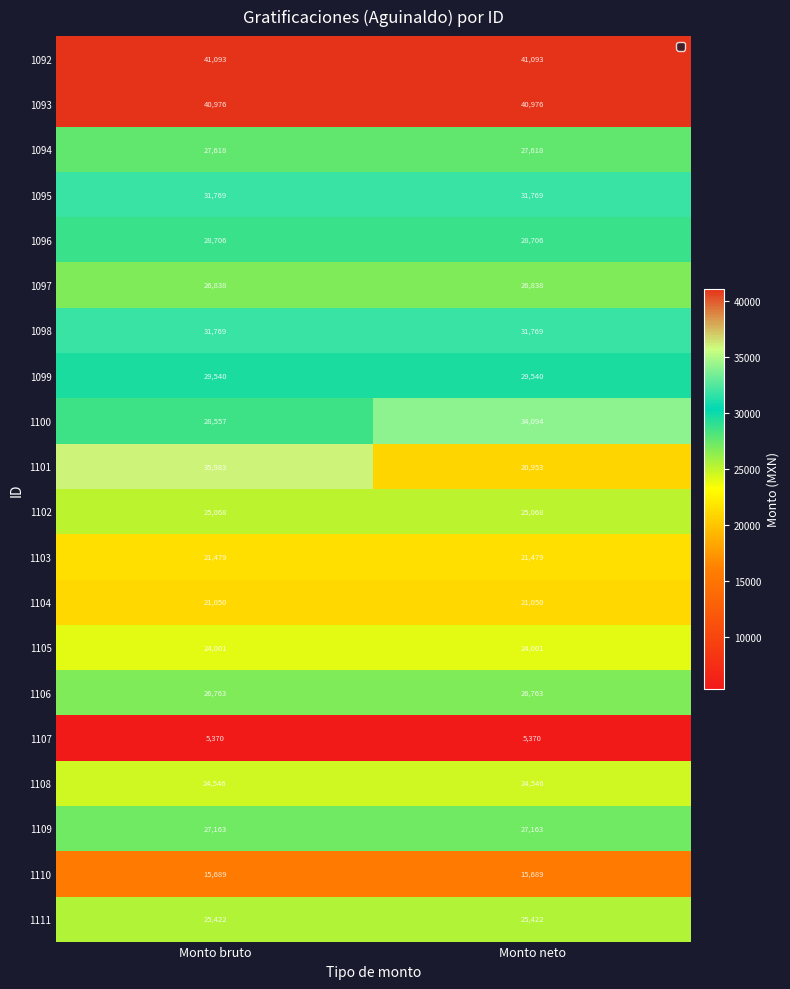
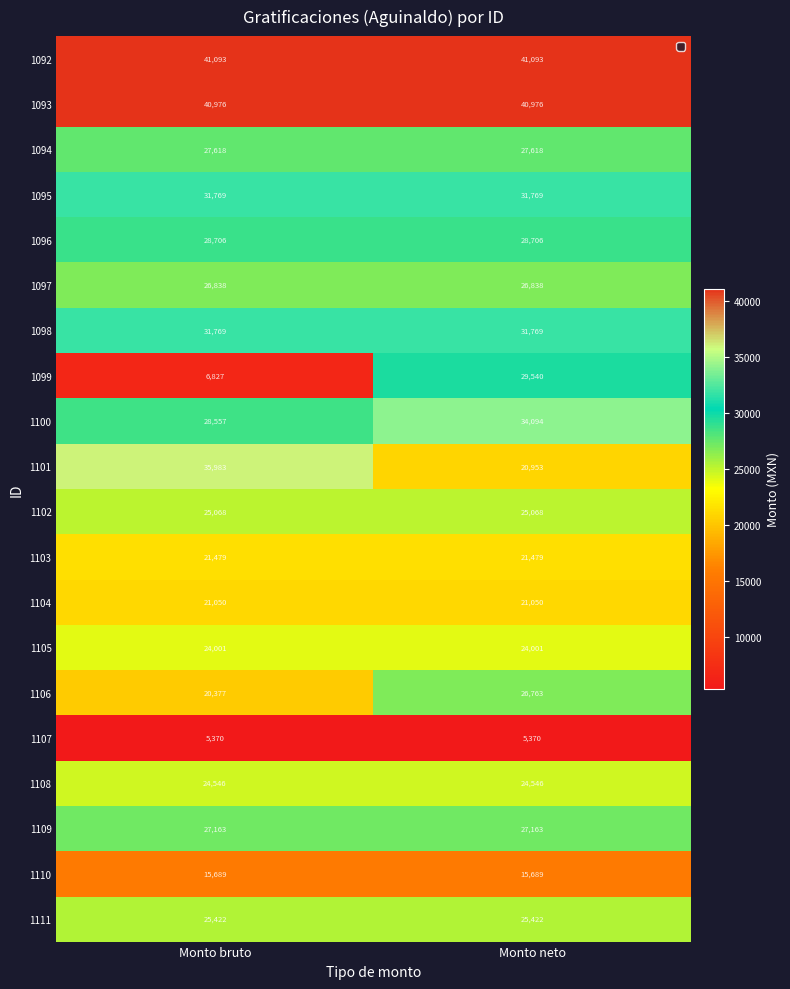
1099, Monto bruto: 29,540 -> 6,827
1106, Monto bruto: 26,763 -> 20,377
